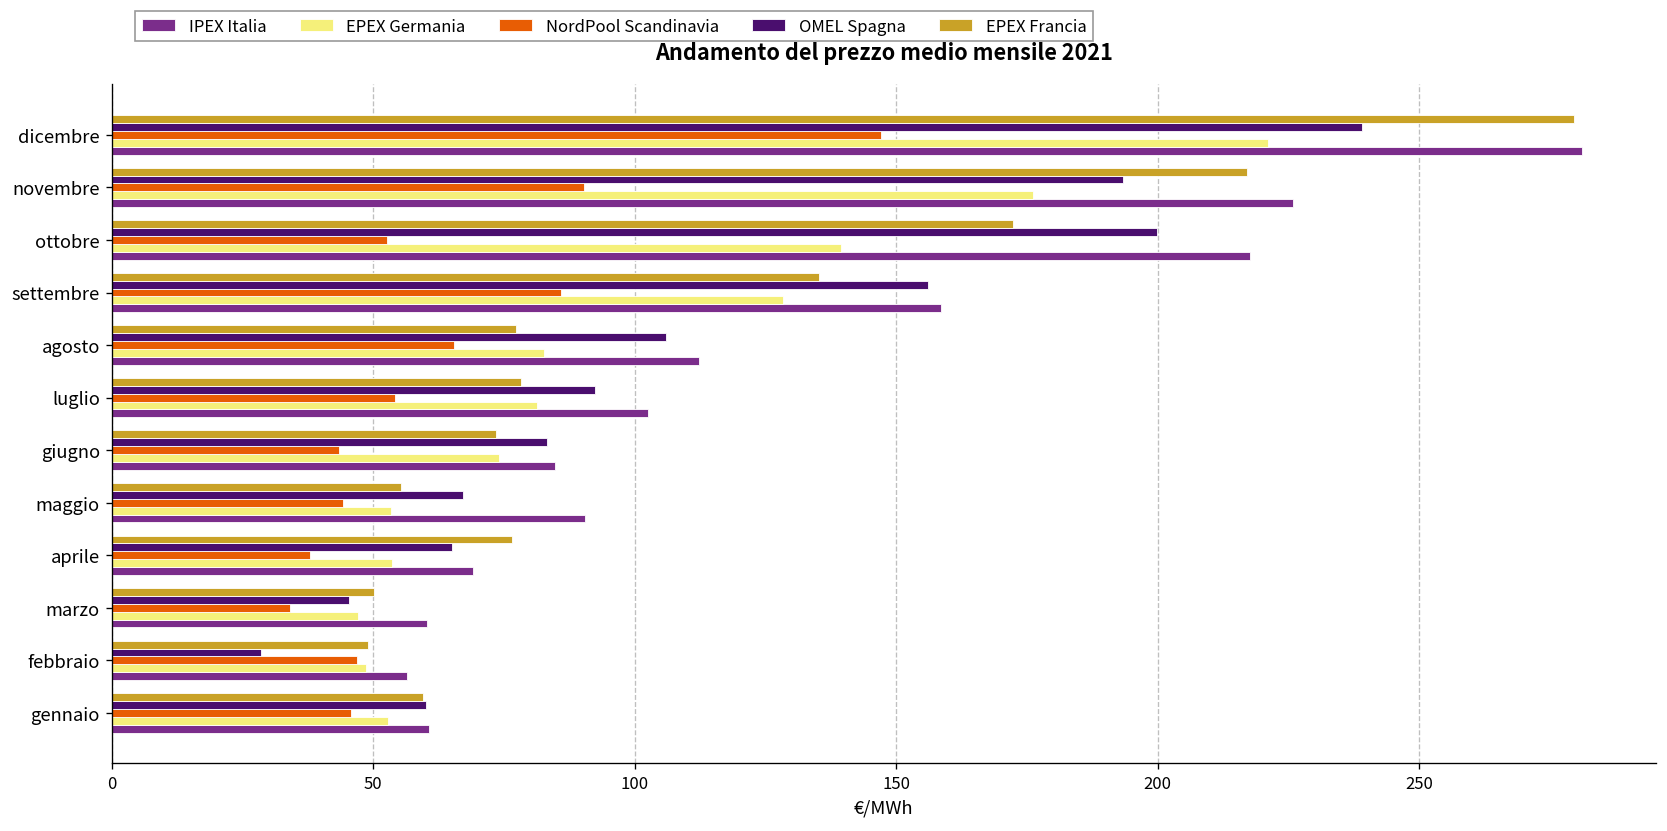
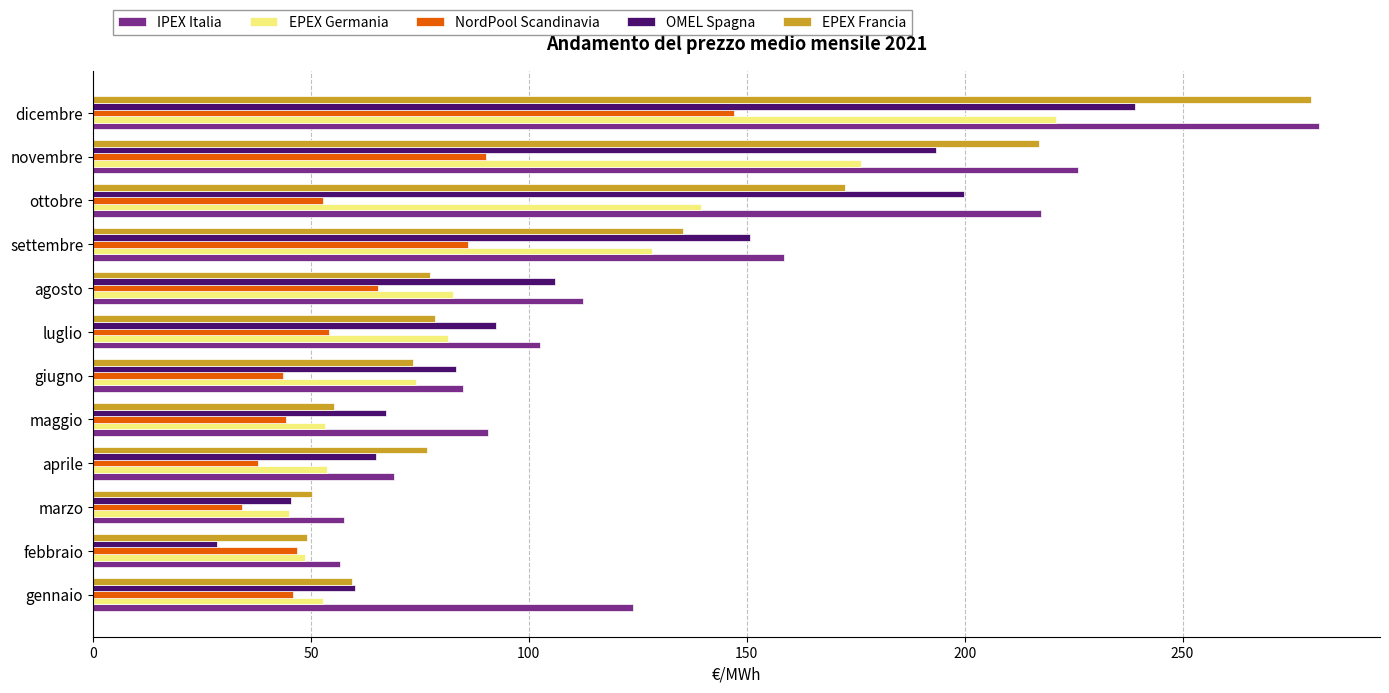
OMEL Spagna, settembre: 156 -> 151
EPEX Germania, marzo: 47 -> 45
IPEX Italia, marzo: 60 -> 58
IPEX Italia, gennaio: 61 -> 124
